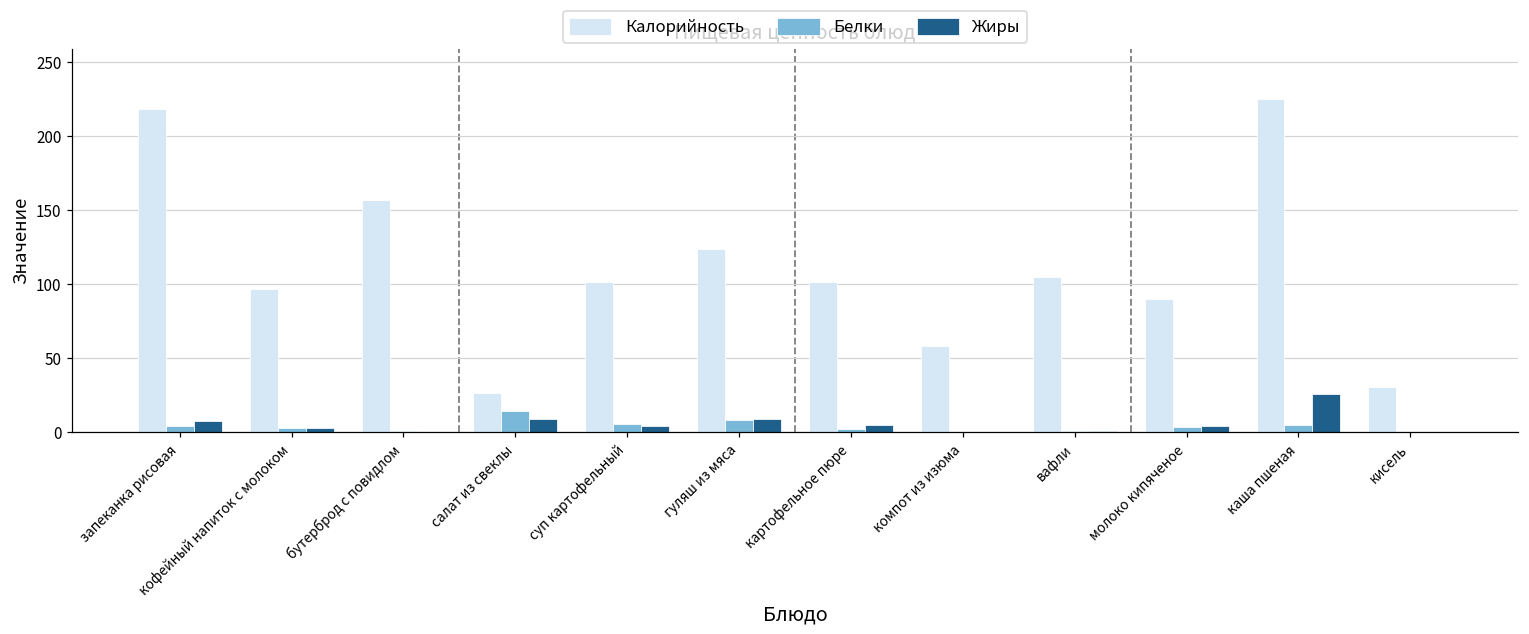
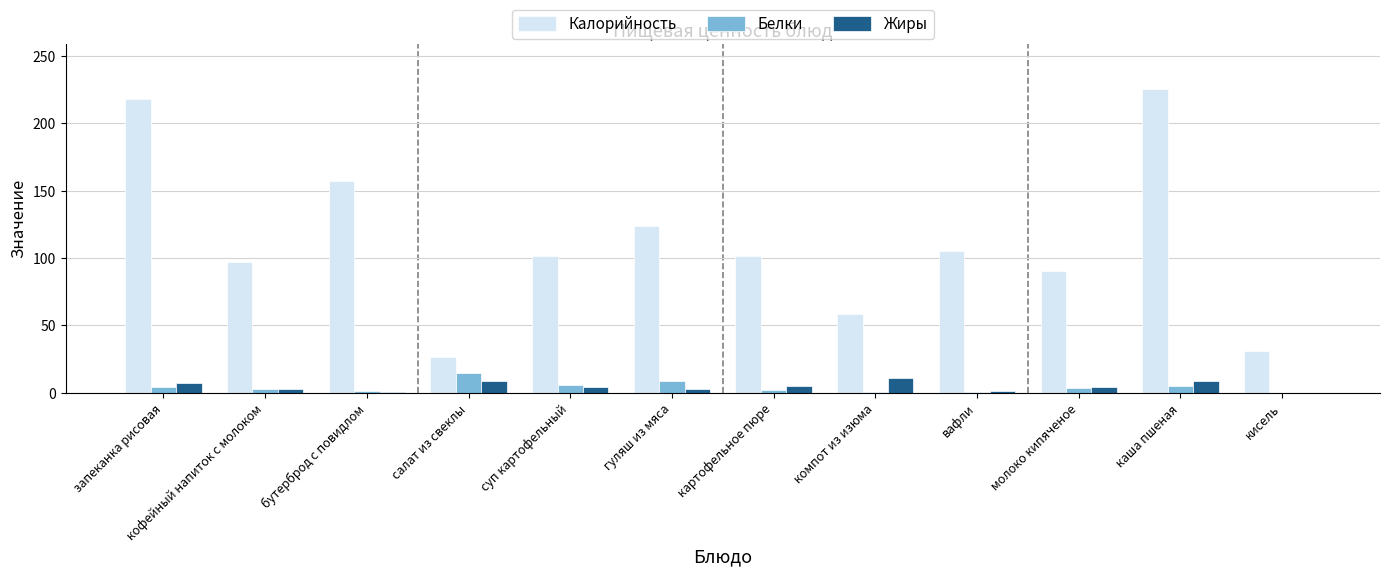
Жиры, гуляш из мяса: 9 -> 3
Жиры, компот из изюма: 0 -> 11
Жиры, каша пшеная: 26 -> 9
